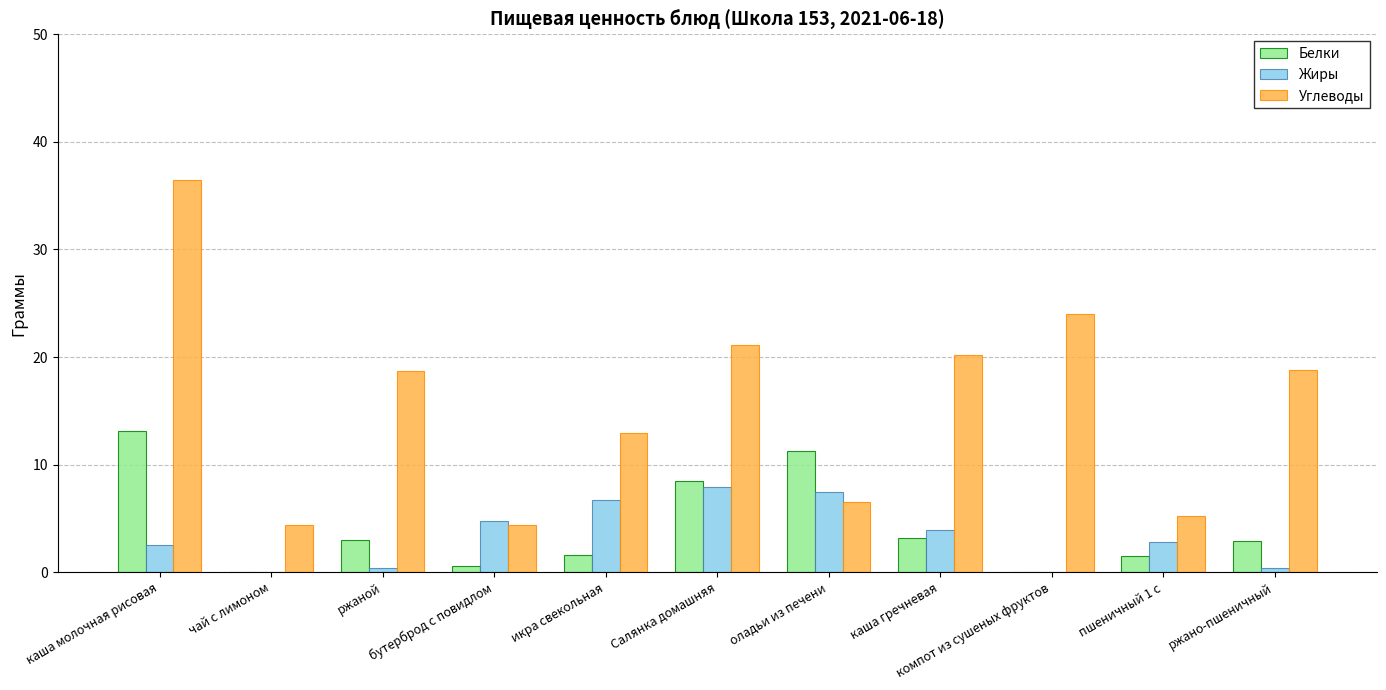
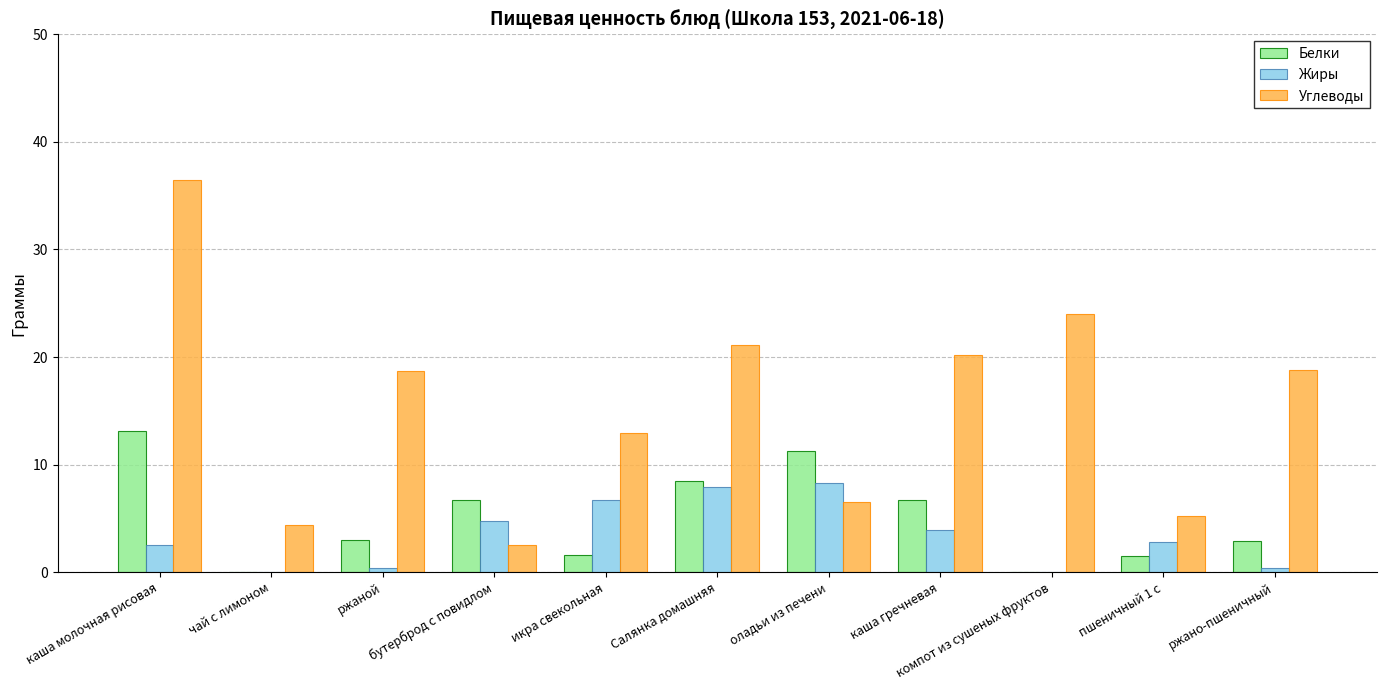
Белки, бутерброд с повидлом: 0.6 -> 6.7
Углеводы, бутерброд с повидлом: 4.4 -> 2.6
Жиры, оладьи из печени: 7.4 -> 8.3
Белки, каша гречневая: 3.2 -> 6.7
